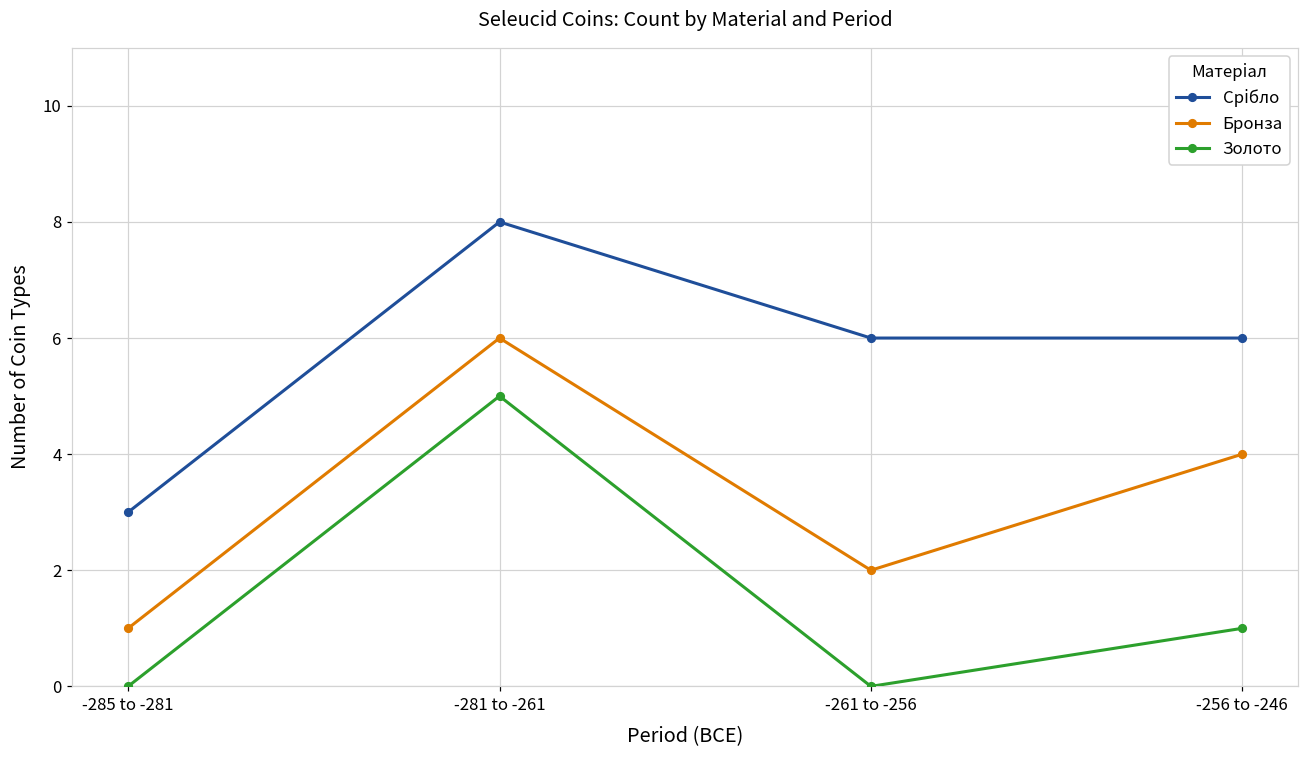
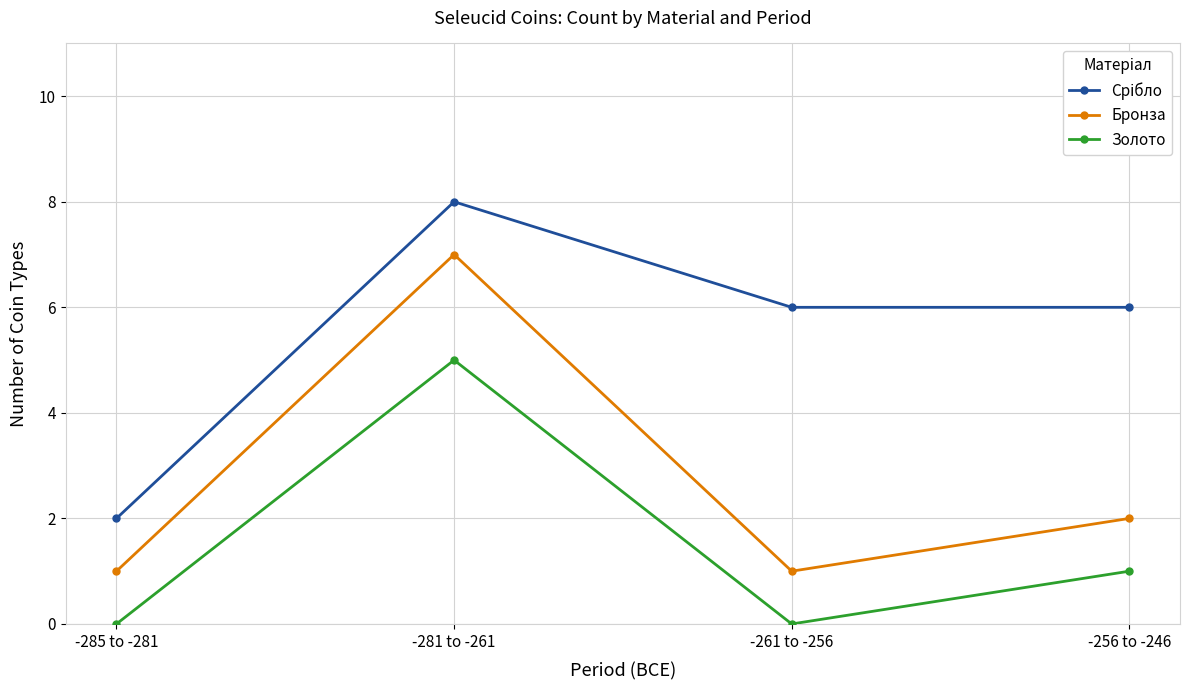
Срібло, -285 to -281: 3 -> 2
Бронза, -281 to -261: 6 -> 7
Бронза, -261 to -256: 2 -> 1
Бронза, -256 to -246: 4 -> 2
